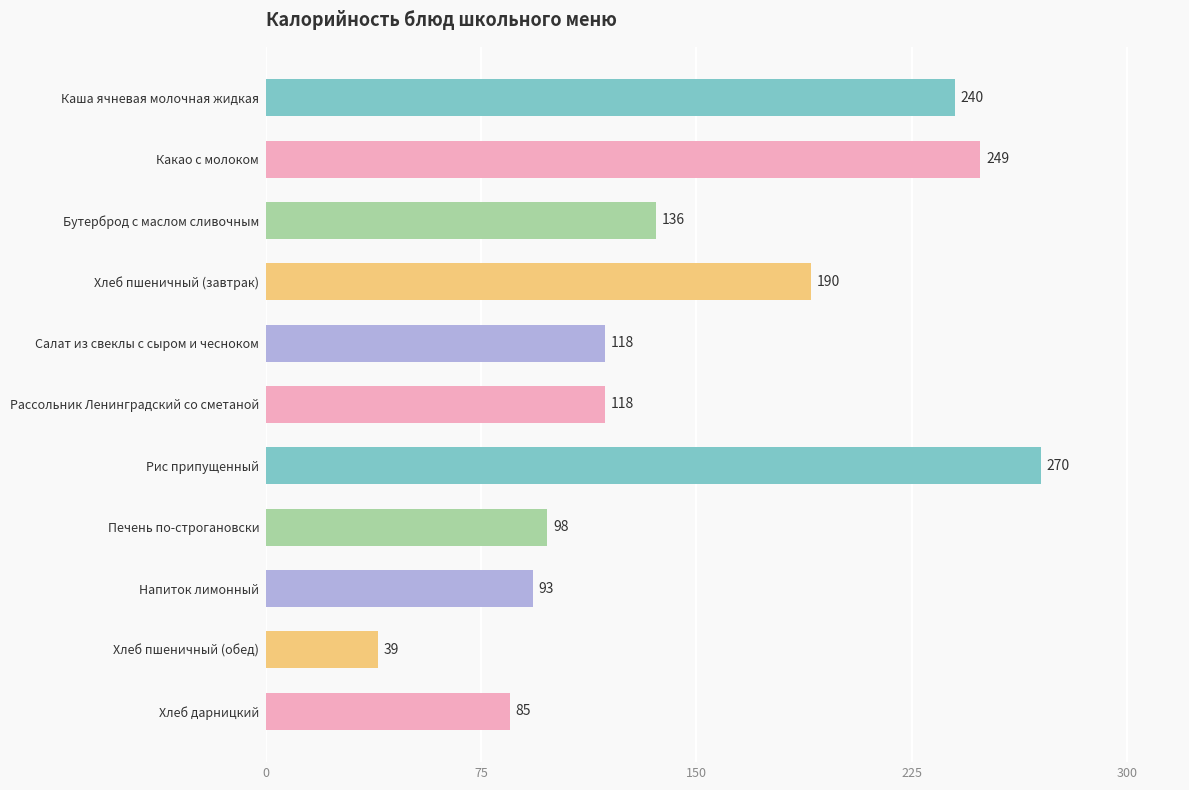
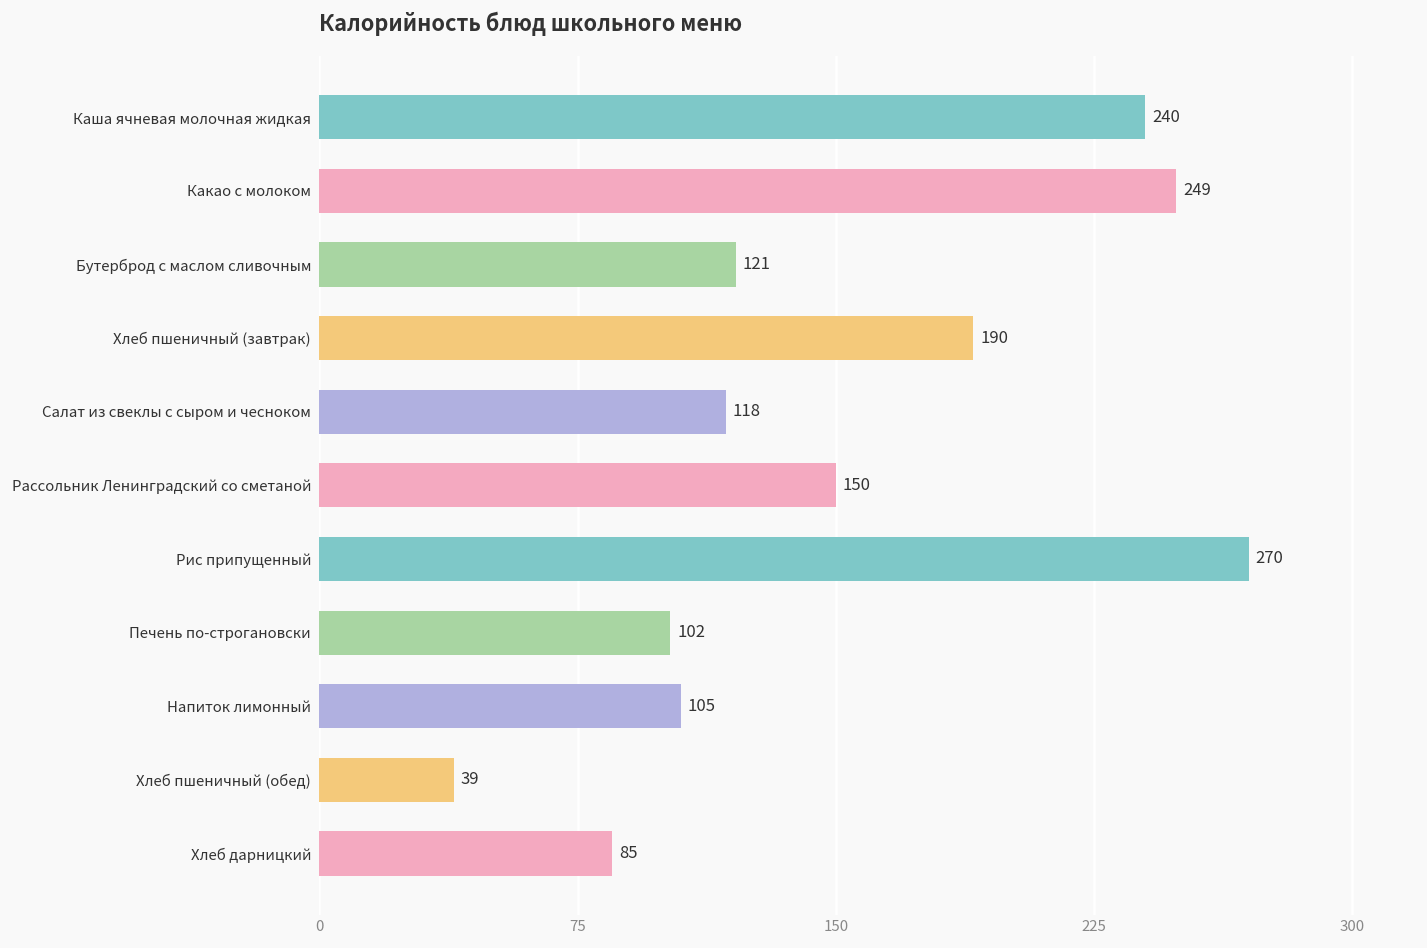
Бутерброд с маслом сливочным: 136 -> 121
Рассольник Ленинградский со сметаной: 118 -> 150
Печень по-строгановски: 98 -> 102
Напиток лимонный: 93 -> 105
